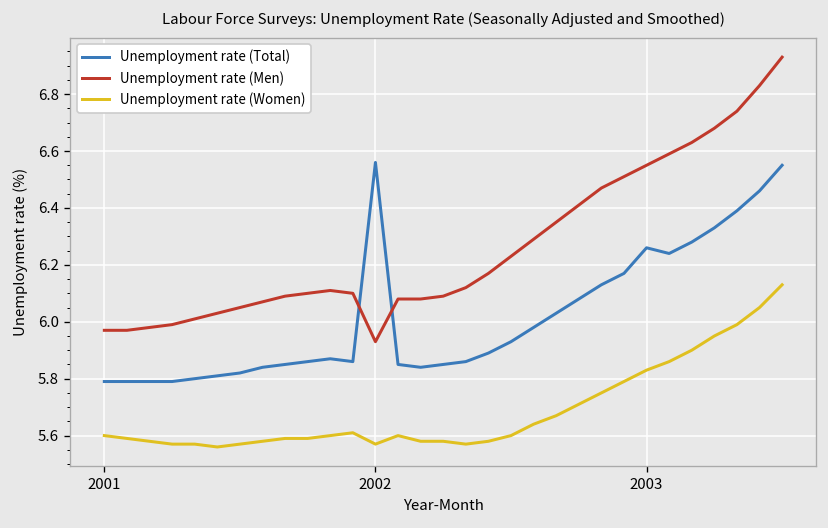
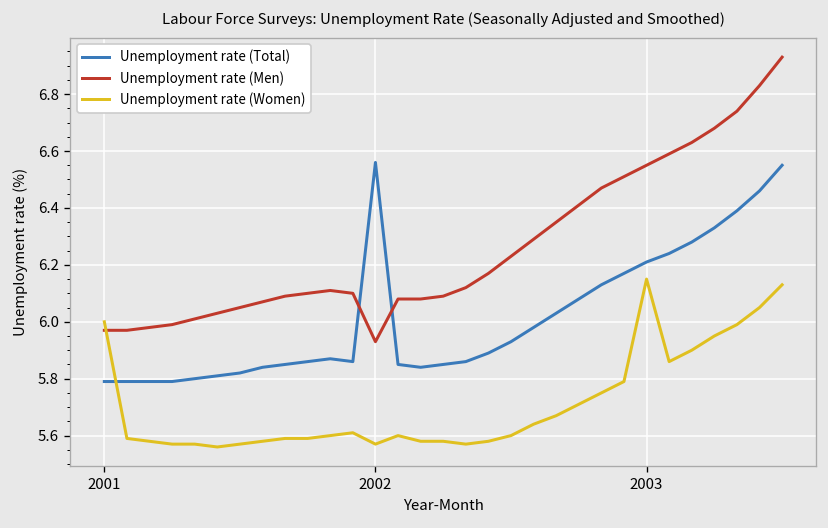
Unemployment rate (Women), 2001: 5.6 -> 6.0
Unemployment rate (Total), 2003: 6.26 -> 6.21
Unemployment rate (Women), 2003: 5.83 -> 6.15
